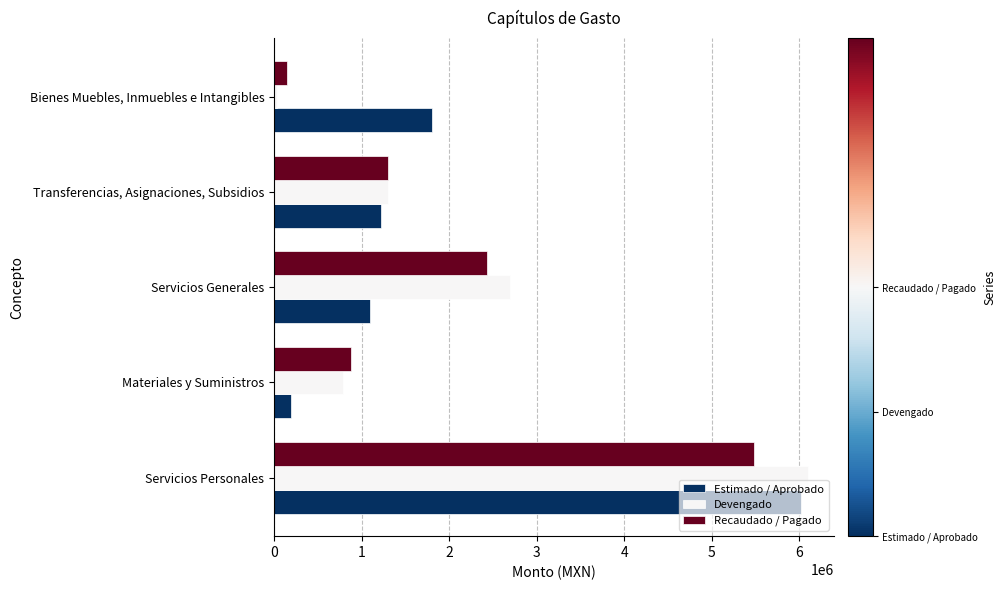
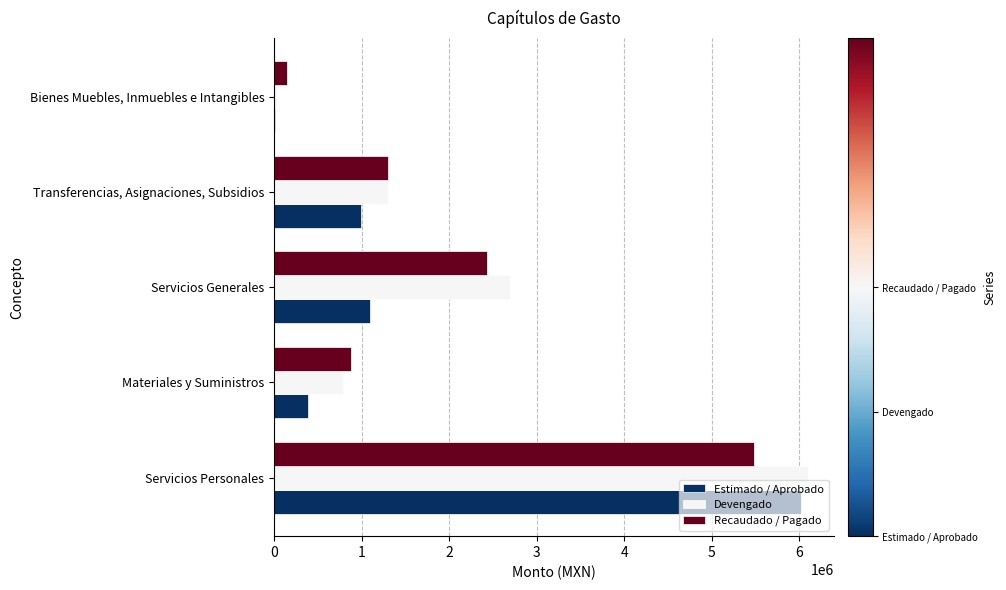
Estimado / Aprobado, Bienes Muebles, Inmuebles e Intangibles: 1800000 -> 0
Estimado / Aprobado, Transferencias, Asignaciones, Subsidios: 1200000 -> 1000000
Estimado / Aprobado, Materiales y Suministros: 200000 -> 400000
